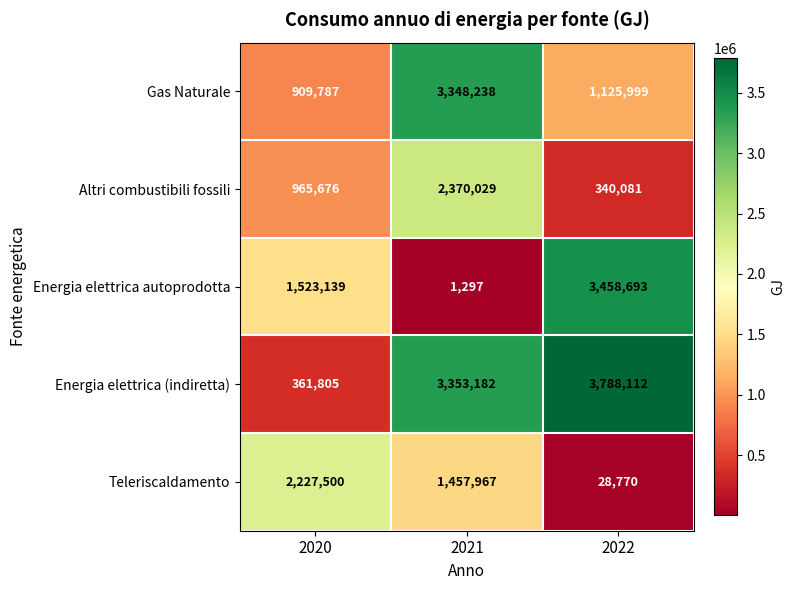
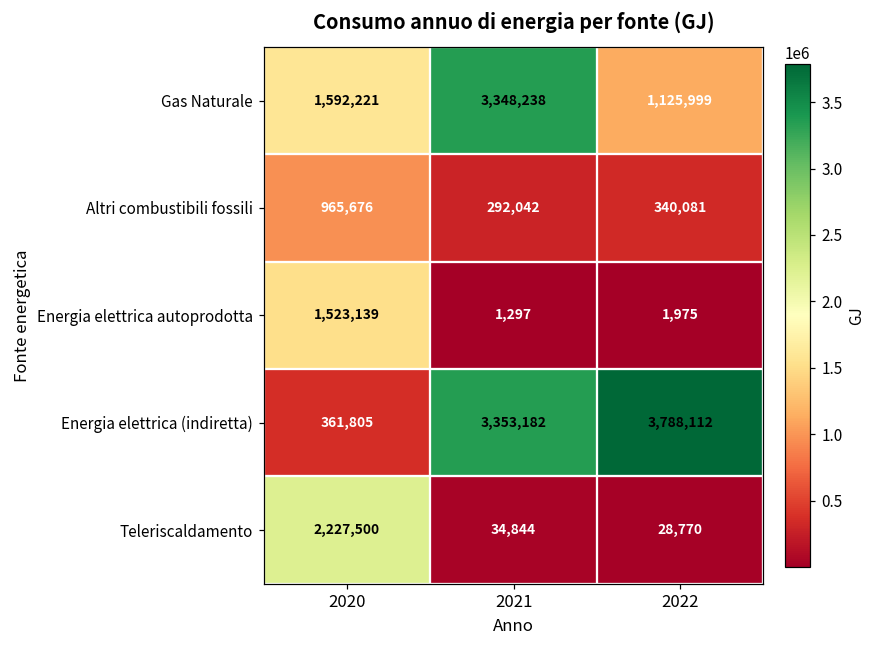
Gas Naturale, 2020: 909,787 -> 1,592,221
Altri combustibili fossili, 2021: 2,370,029 -> 292,042
Energia elettrica autoprodotta, 2022: 3,458,693 -> 1,975
Teleriscaldamento, 2021: 1,457,967 -> 34,844
